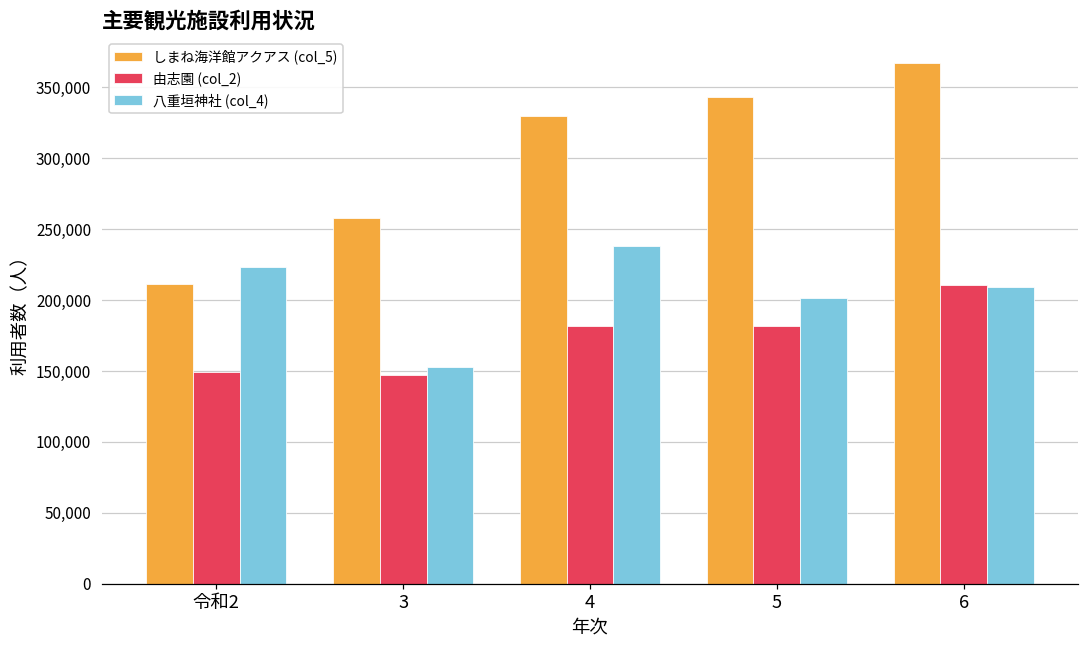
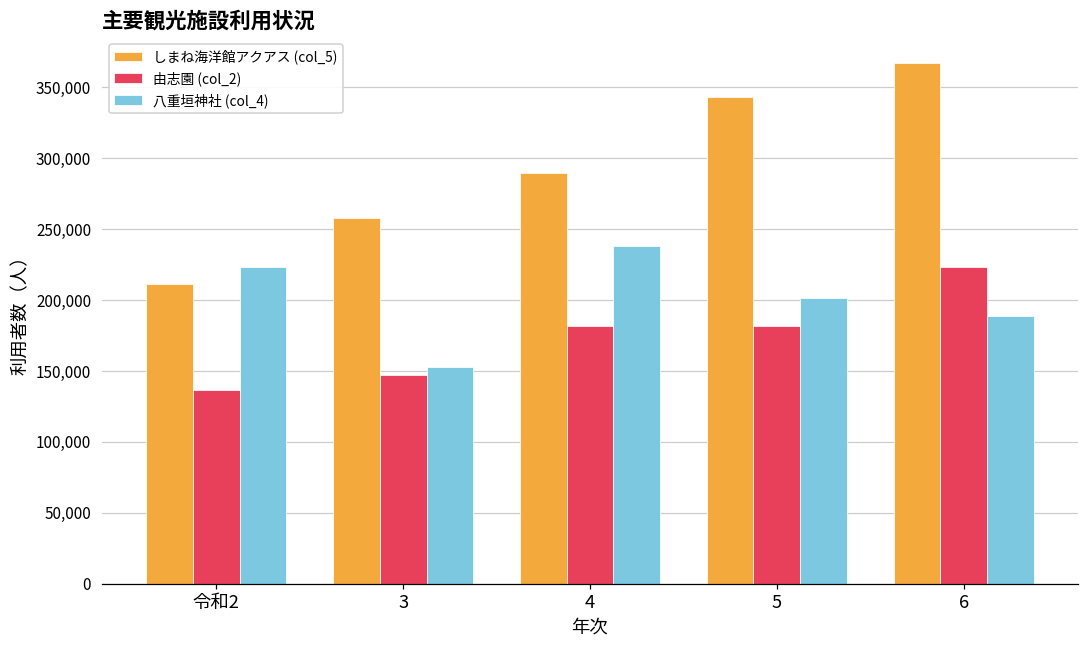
由志園 (col_2), 令和2: 149,000 -> 136,000
しまね海洋館アクアス (col_5), 4: 330,000 -> 290,000
由志園 (col_2), 6: 211,000 -> 223,000
八重垣神社 (col_4), 6: 210,000 -> 189,000
